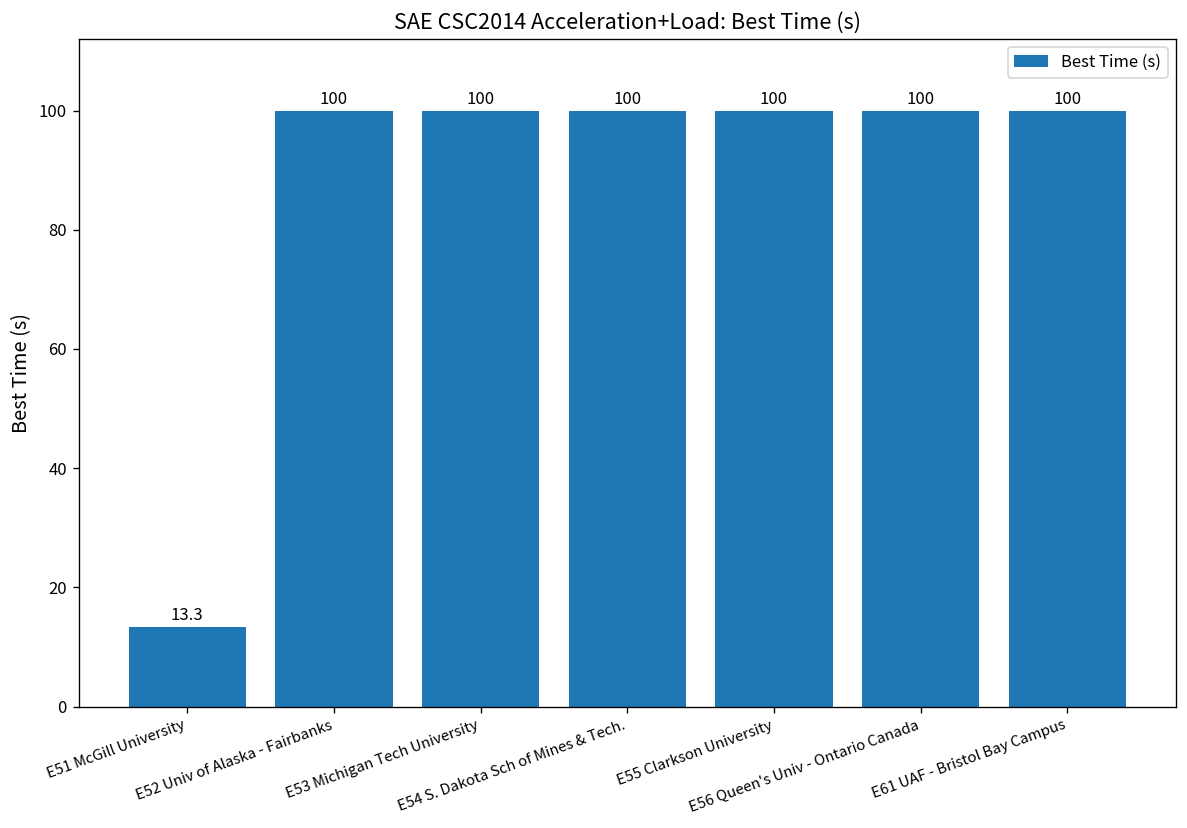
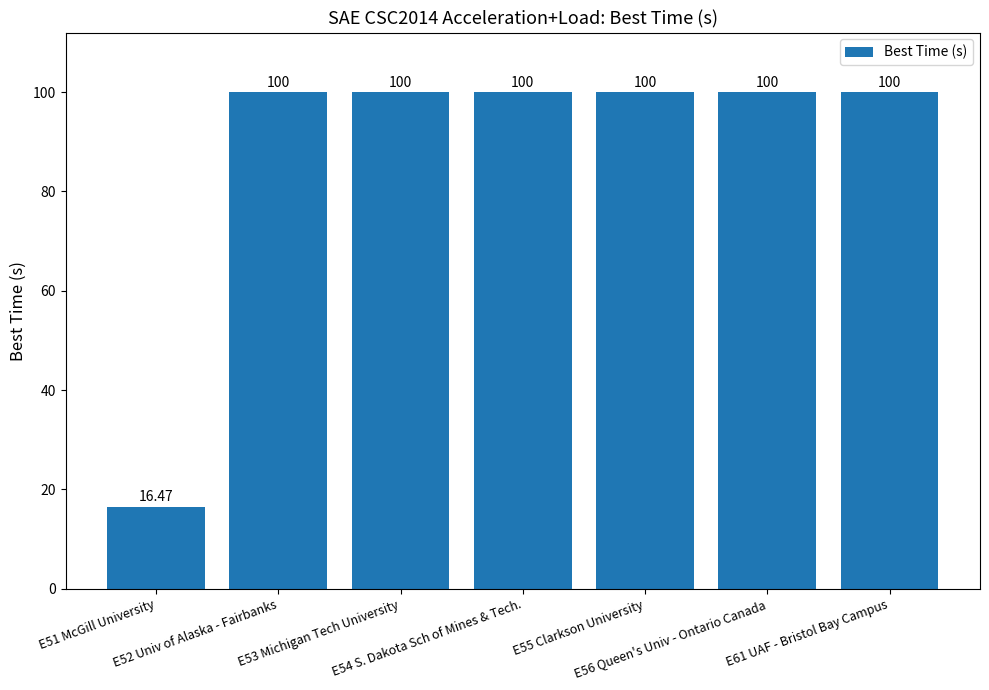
E51 McGill University: 13.3 -> 16.47
